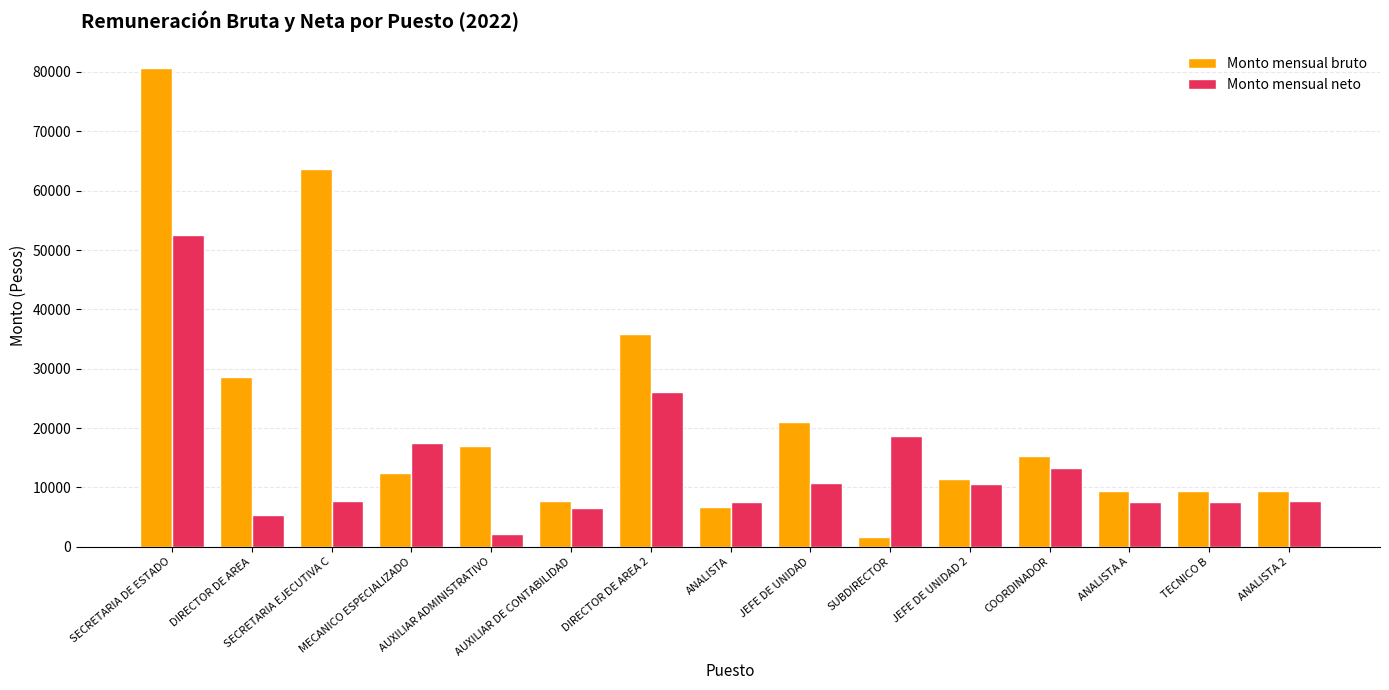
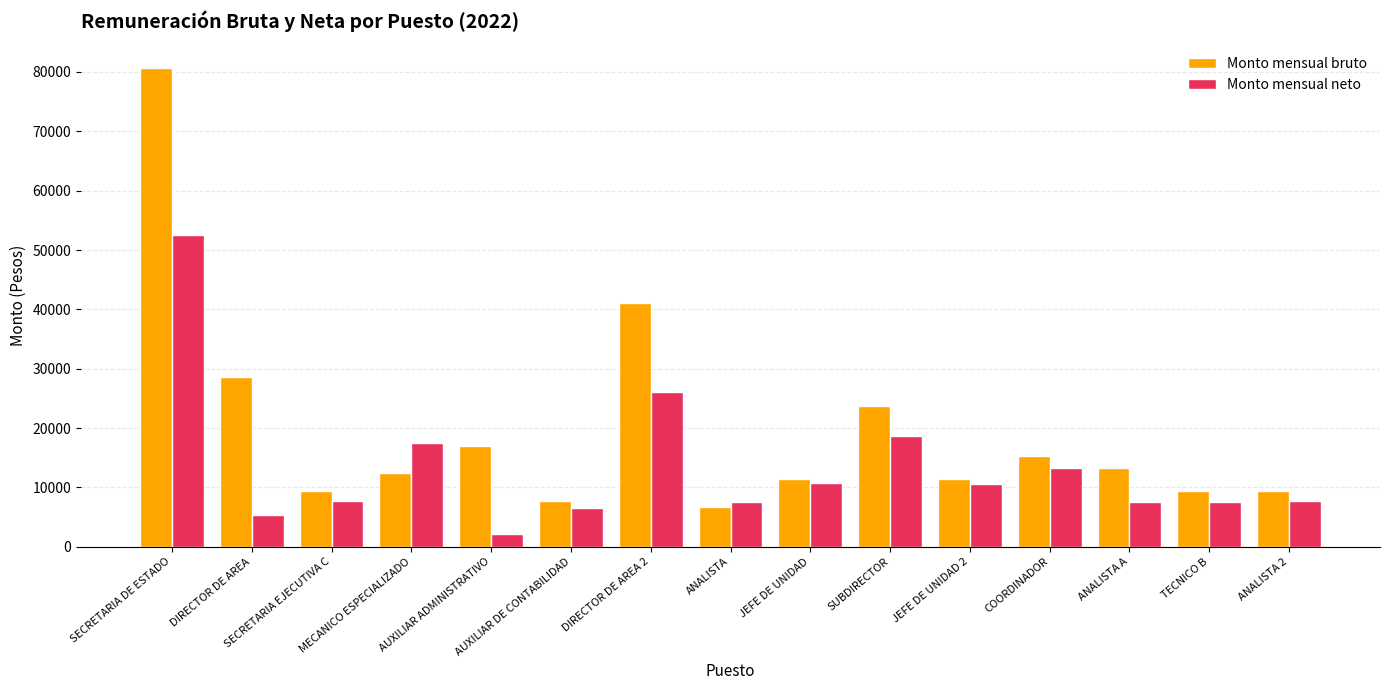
Monto mensual bruto, SECRETARIA EJECUTIVA C: 64000 -> 9000
Monto mensual bruto, DIRECTOR DE AREA 2: 36000 -> 41000
Monto mensual bruto, JEFE DE UNIDAD: 21000 -> 11000
Monto mensual bruto, SUBDIRECTOR: 2000 -> 24000
Monto mensual bruto, ANALISTA A: 9000 -> 13000
